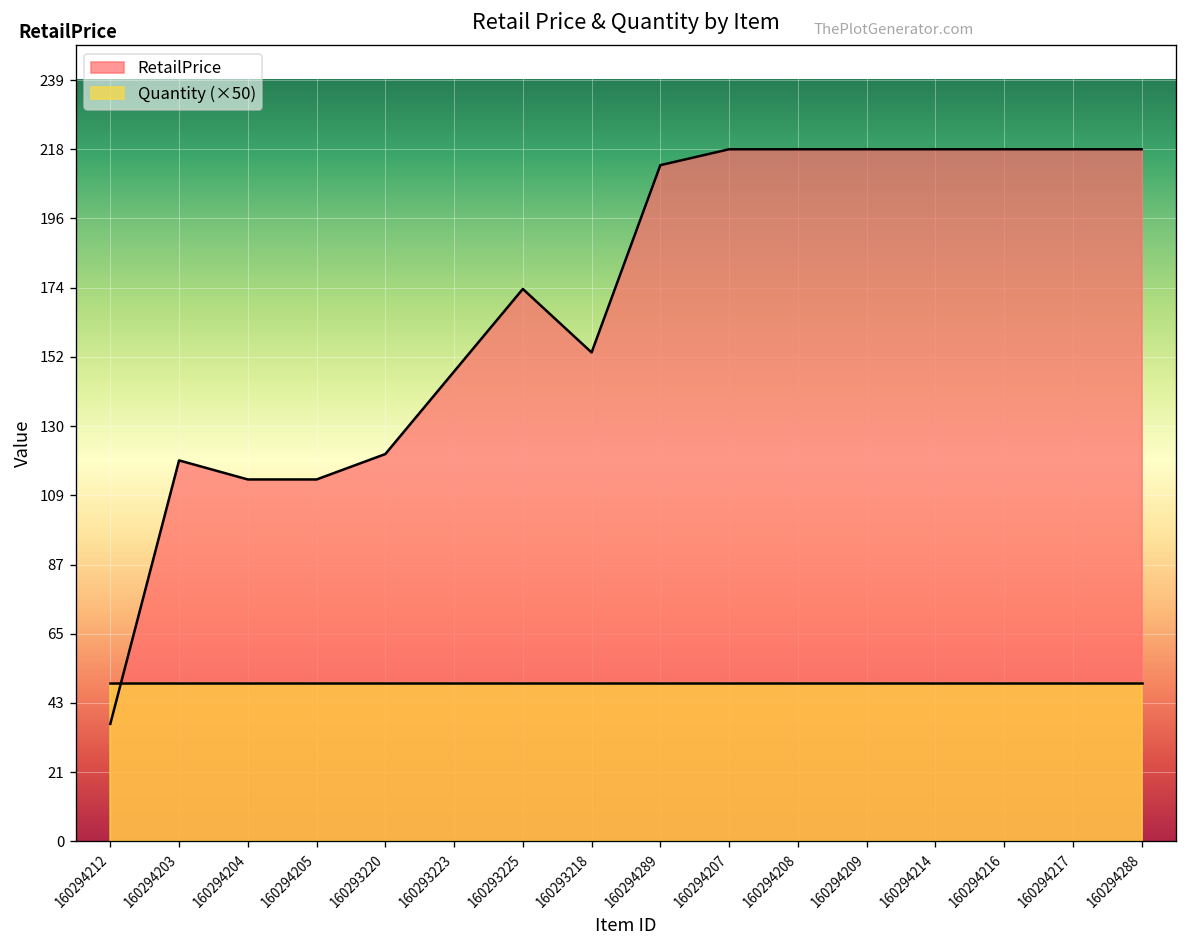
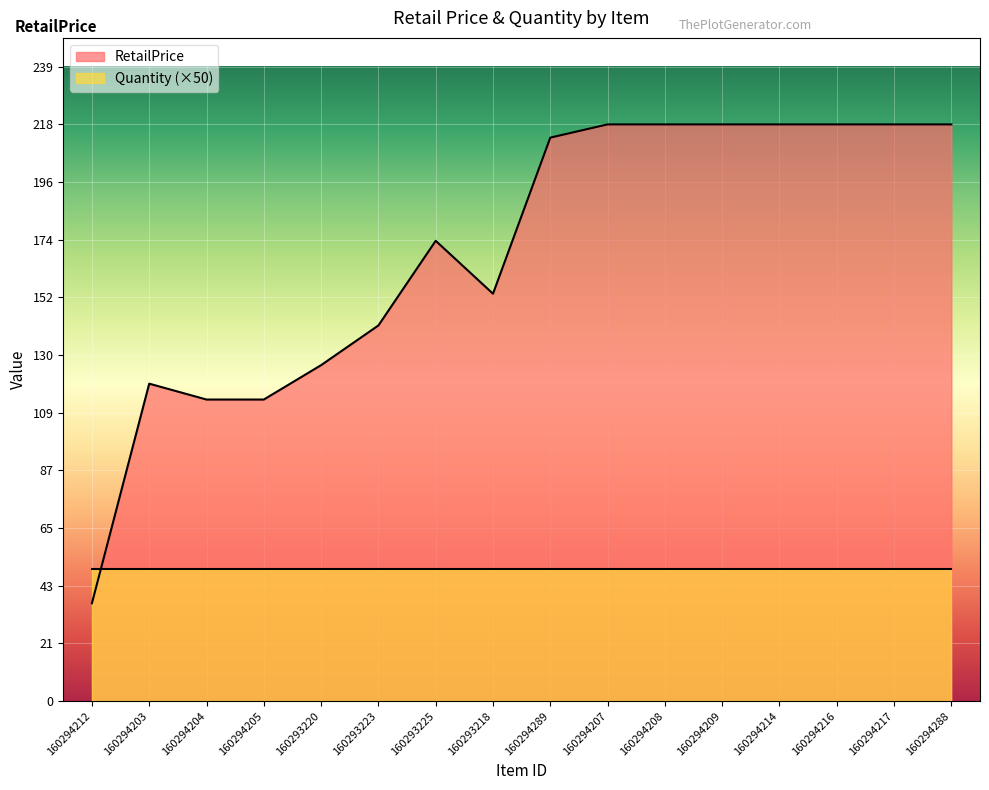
RetailPrice, 160293220: 122 -> 127
RetailPrice, 160293223: 148 -> 142
